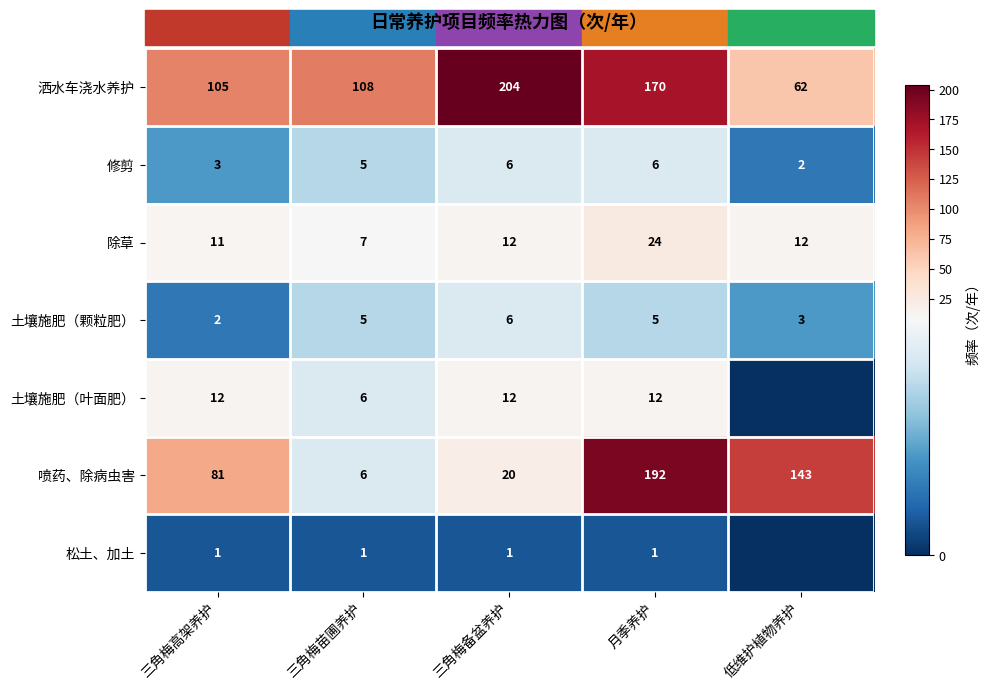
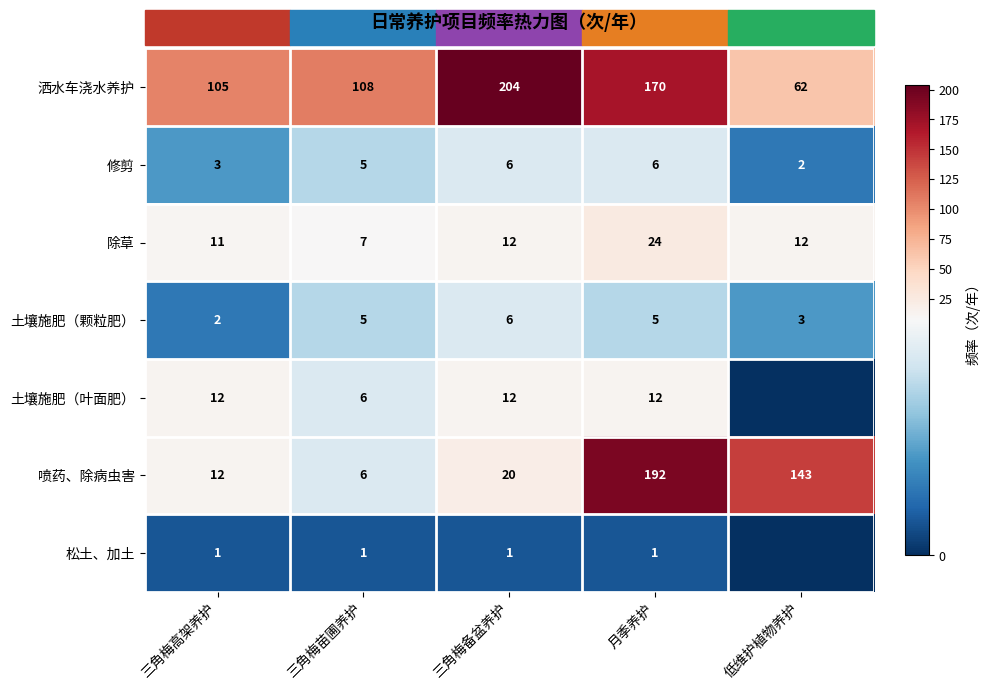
喷药、除病虫害, 三角梅高架养护: 81 -> 12
